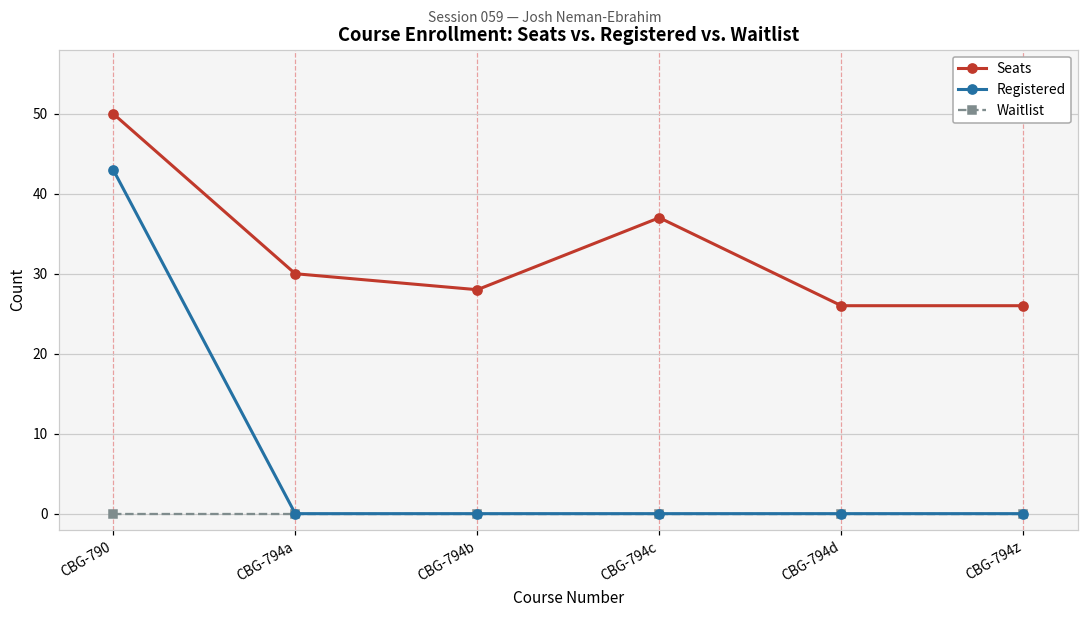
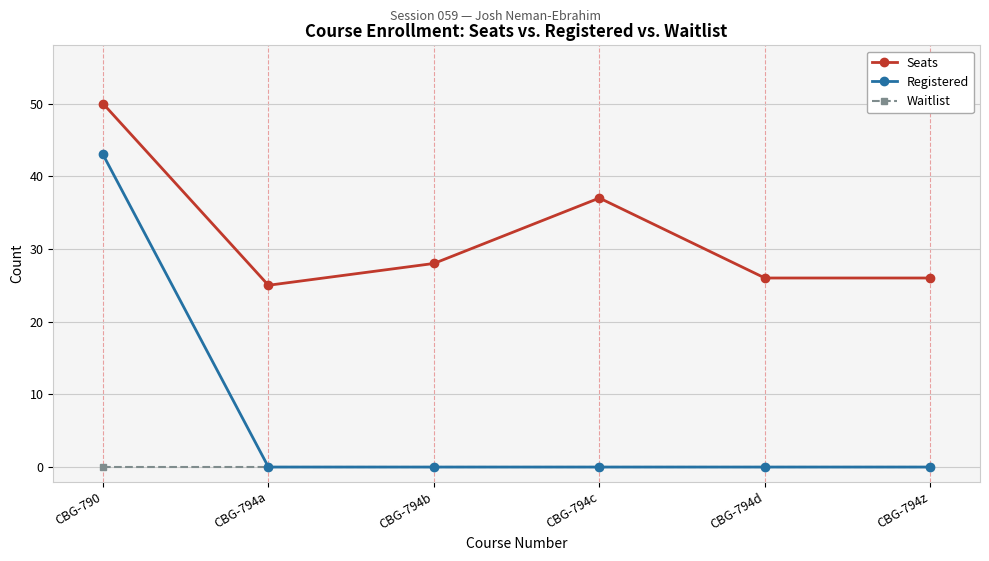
Seats, CBG-794a: 30 -> 25
